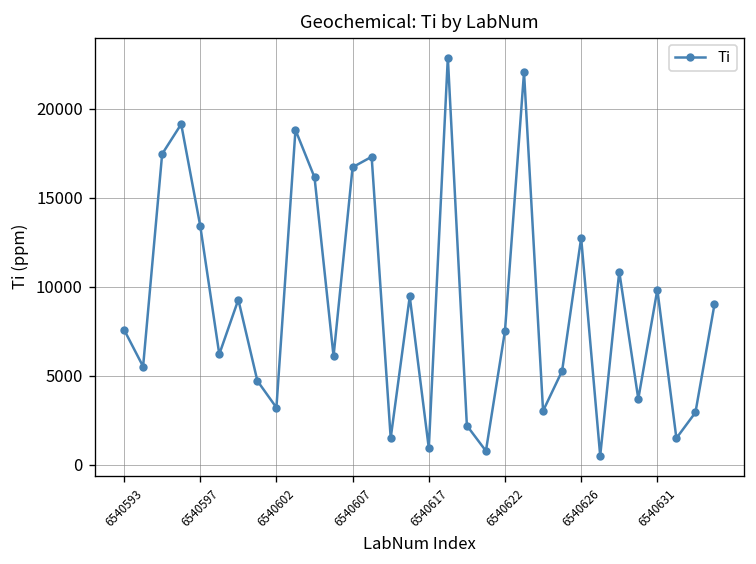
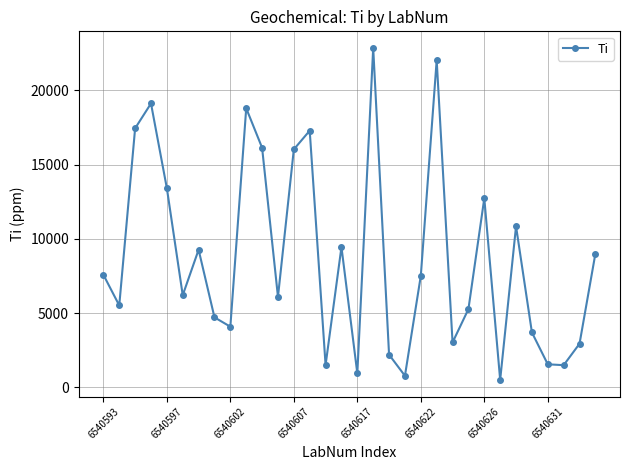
6540602: 3200 -> 4100
6540607: 16700 -> 16000
6540631: 9800 -> 1600
